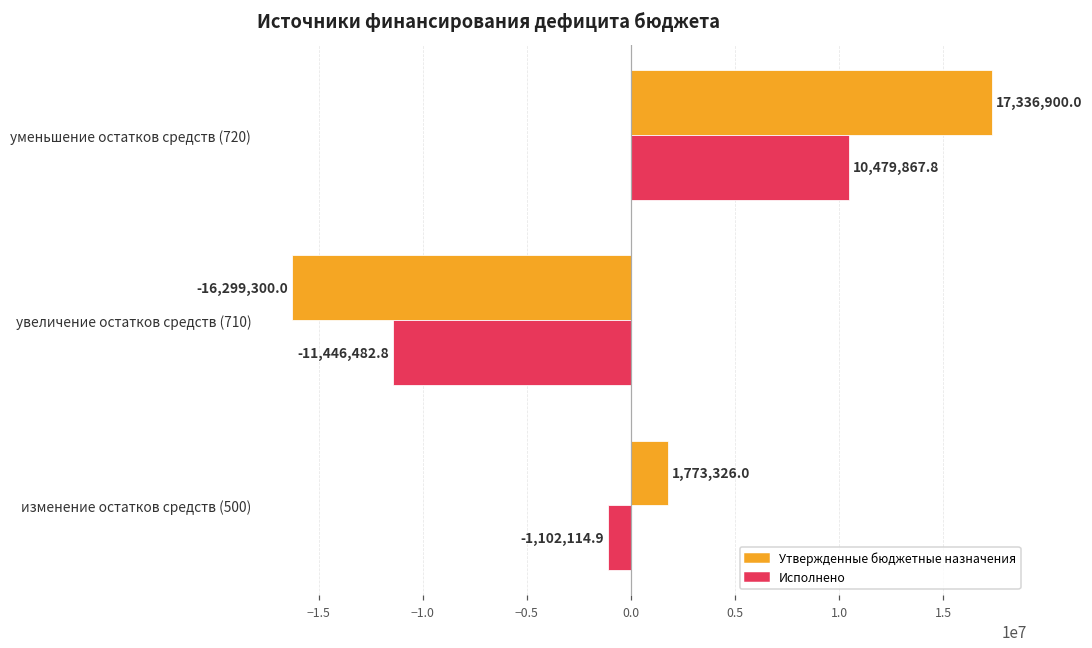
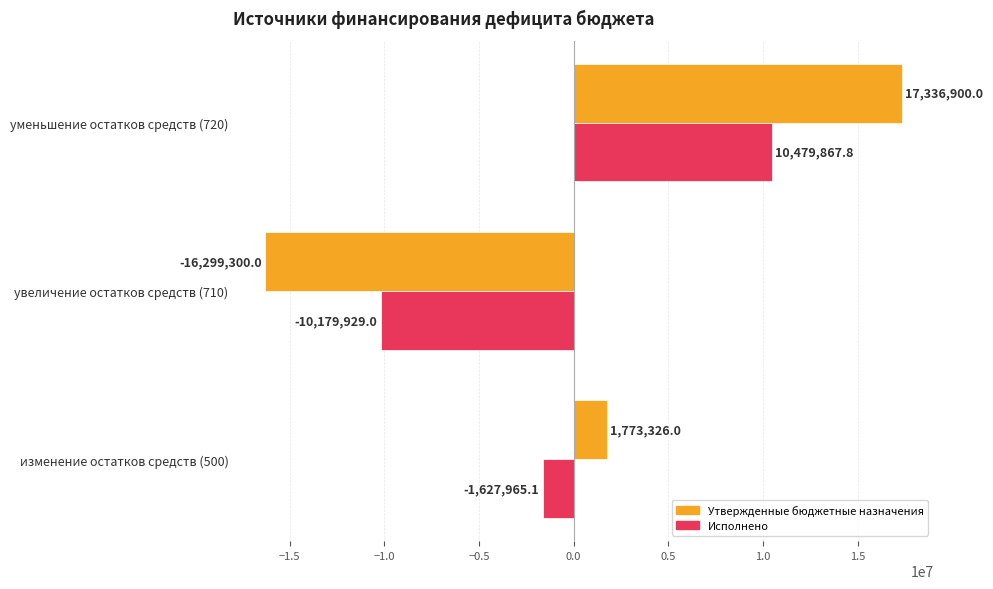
Исполнено, увеличение остатков средств (710): -11,446,482.8 -> -10,179,929.0
Исполнено, изменение остатков средств (500): -1,102,114.9 -> -1,627,965.1
